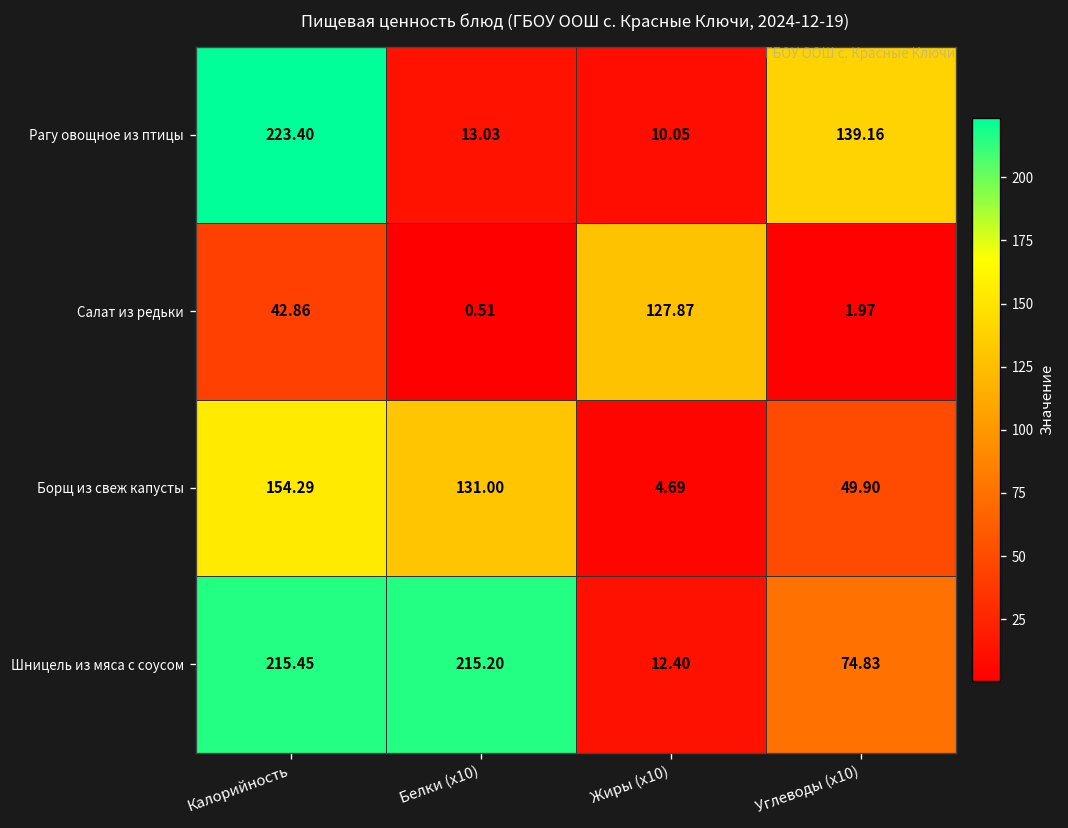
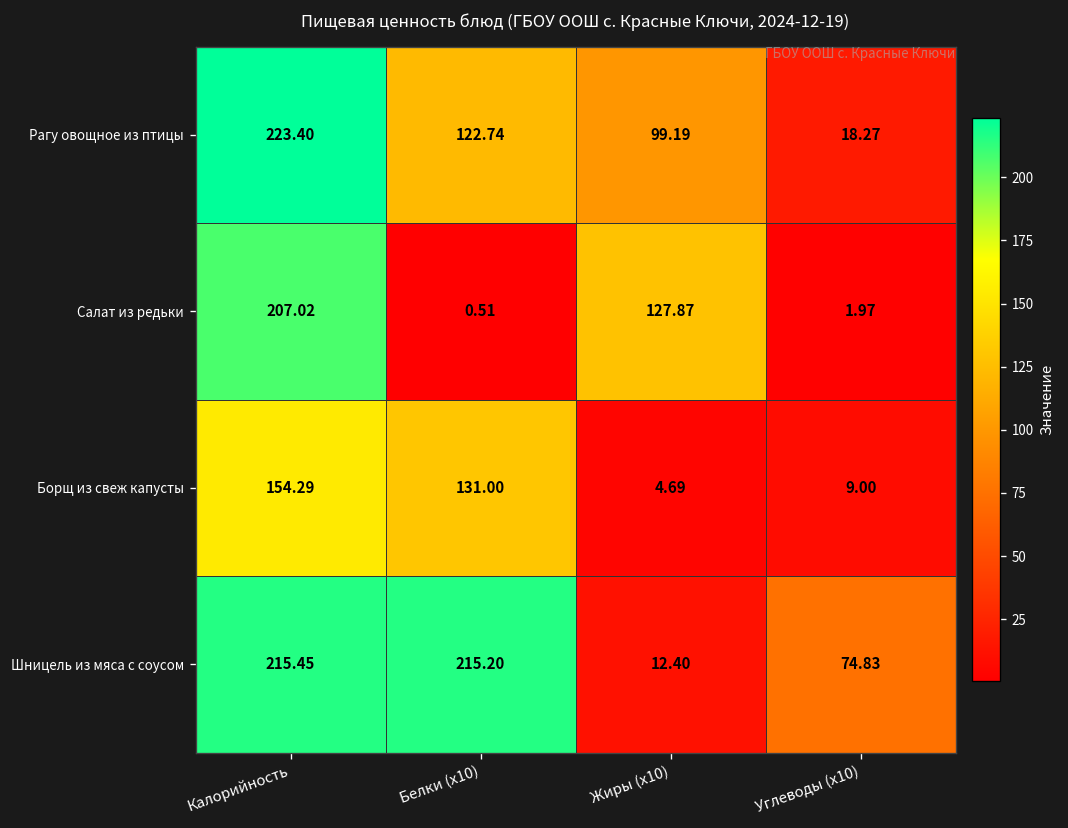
Рагу овощное из птицы, Белки (x10): 13.03 -> 122.74
Рагу овощное из птицы, Жиры (x10): 10.05 -> 99.19
Рагу овощное из птицы, Углеводы (x10): 139.16 -> 18.27
Салат из редьки, Калорийность: 42.86 -> 207.02
Борщ из свеж капусты, Углеводы (x10): 49.90 -> 9.00
